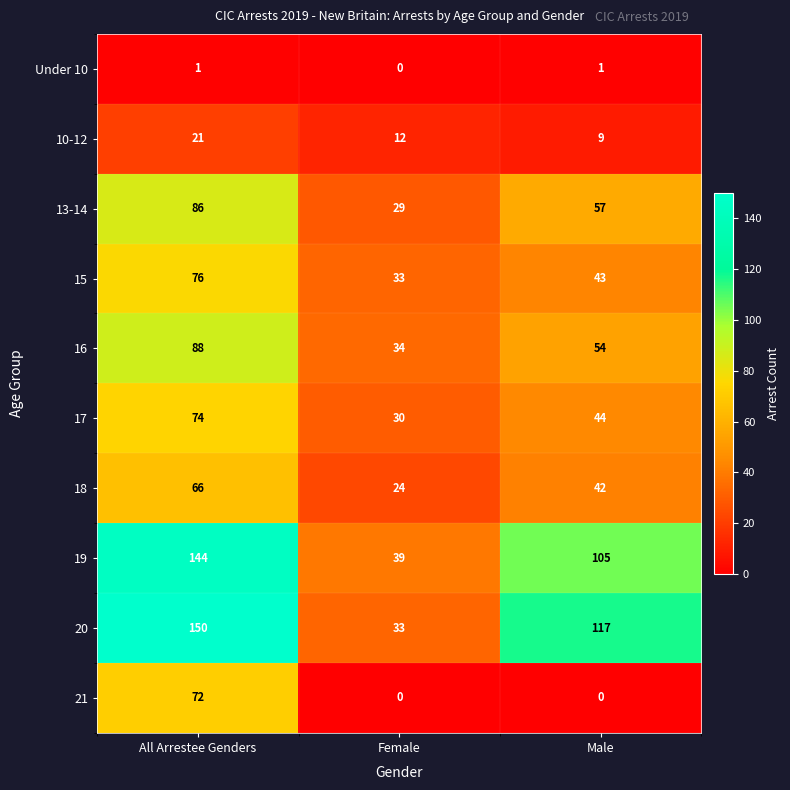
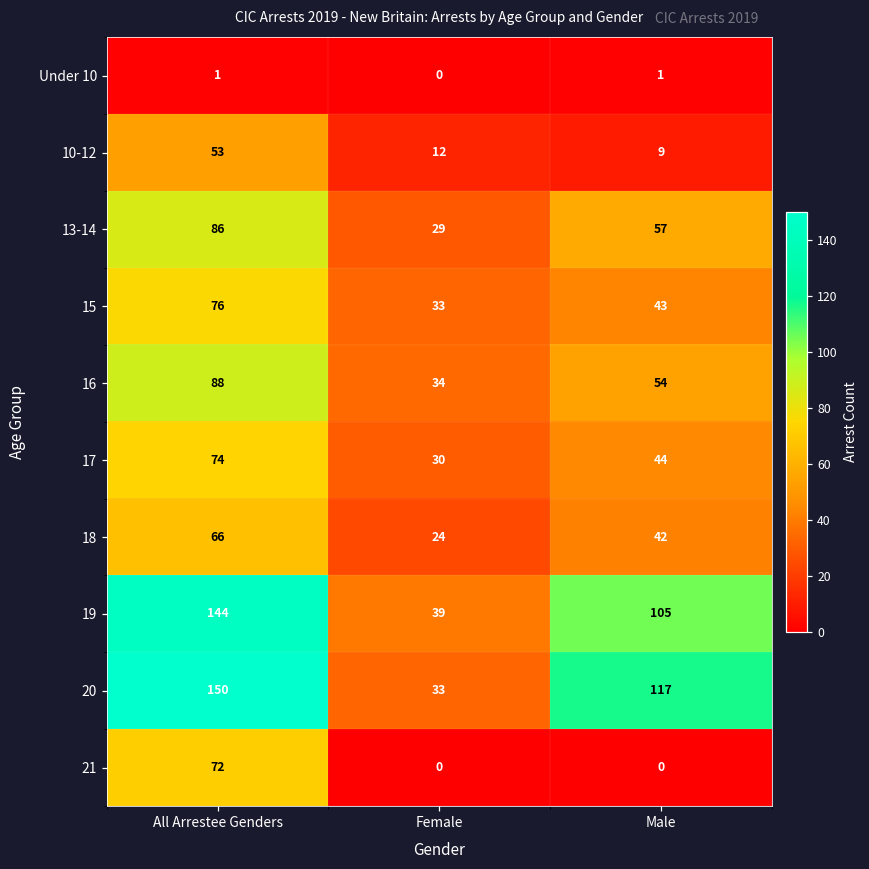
10-12, All Arrestee Genders: 21 -> 53
